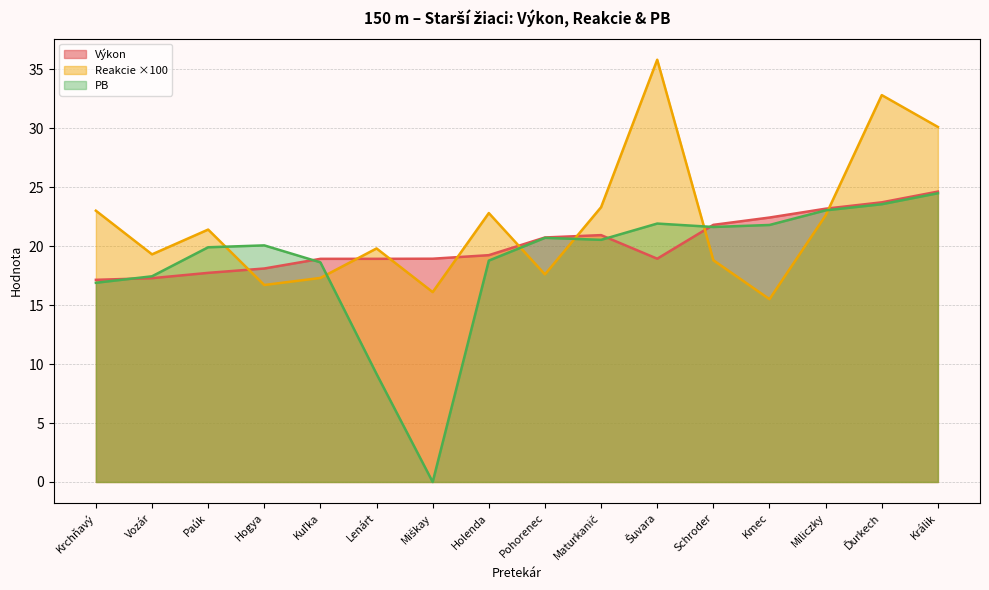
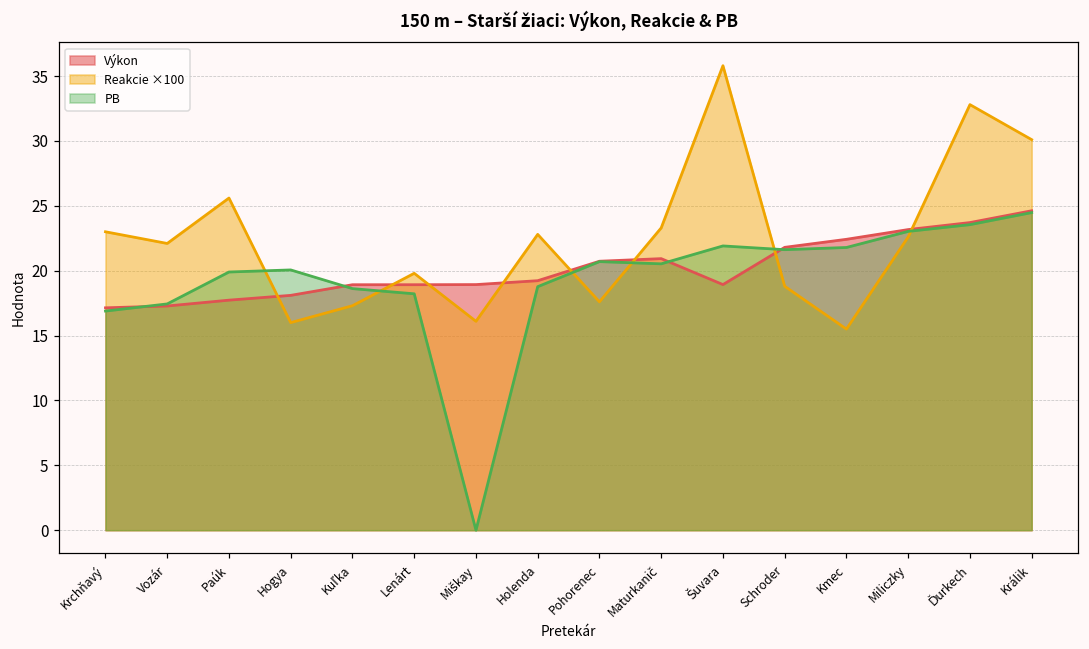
Reakcie ×100, Vozár: 19.3 -> 22.1
Reakcie ×100, Paúk: 21.4 -> 25.6
Reakcie ×100, Hogya: 16.7 -> 16.0
PB, Lenárt: 9.2 -> 18.2
